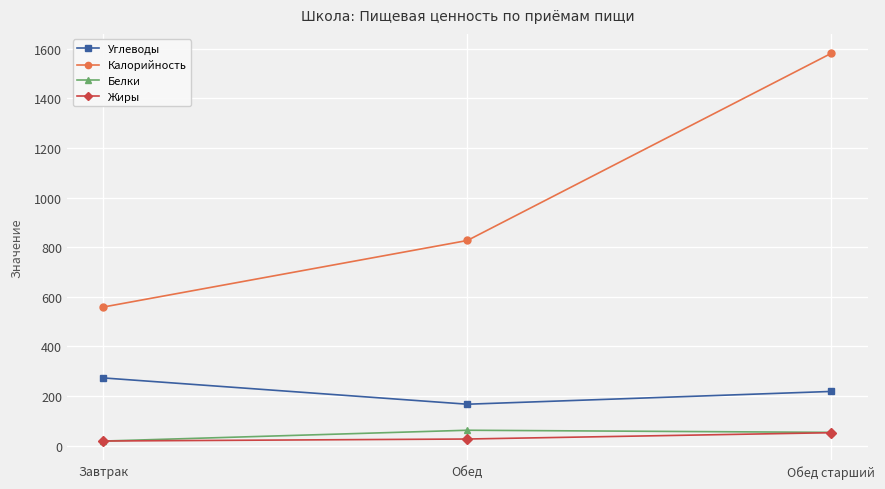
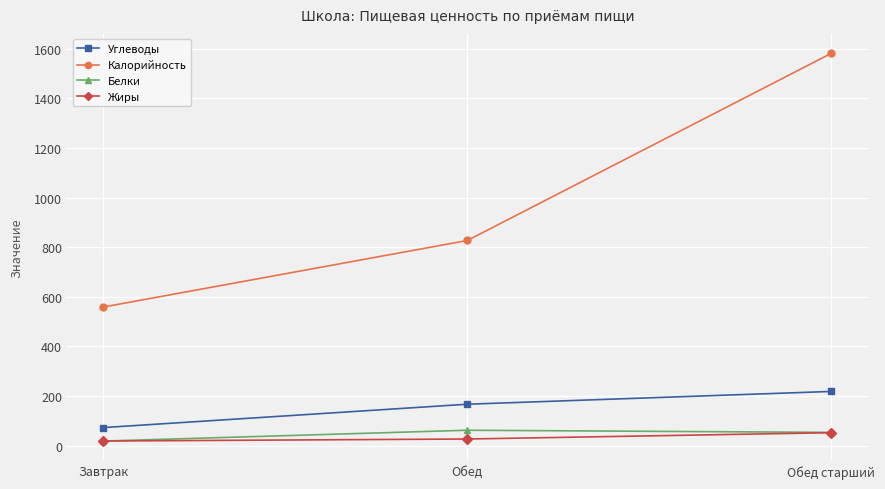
Углеводы, Завтрак: 270 -> 70
